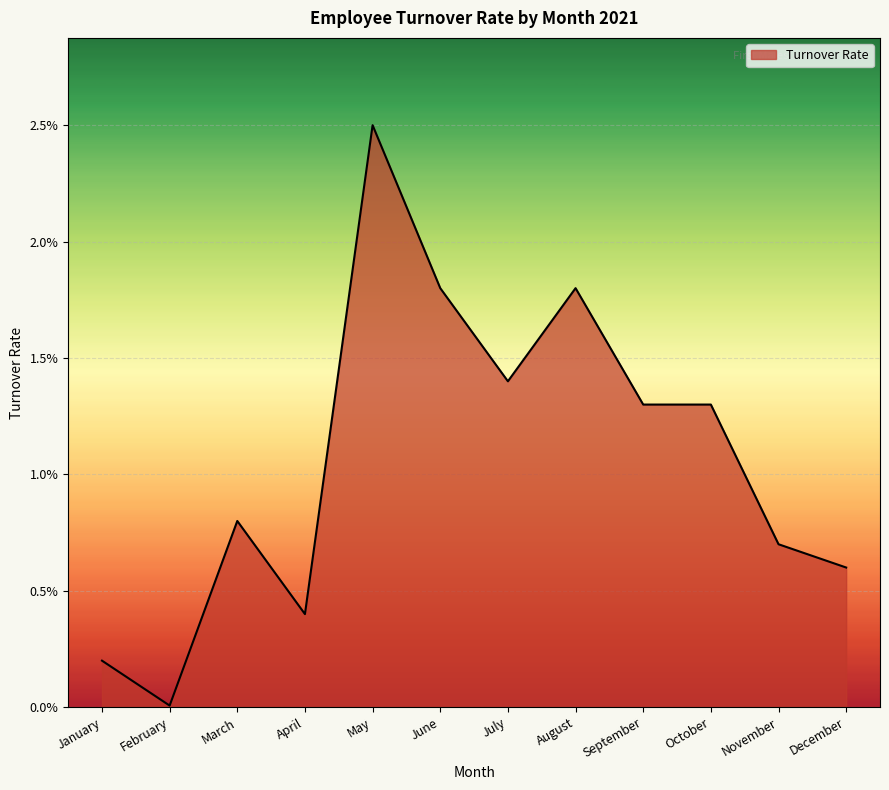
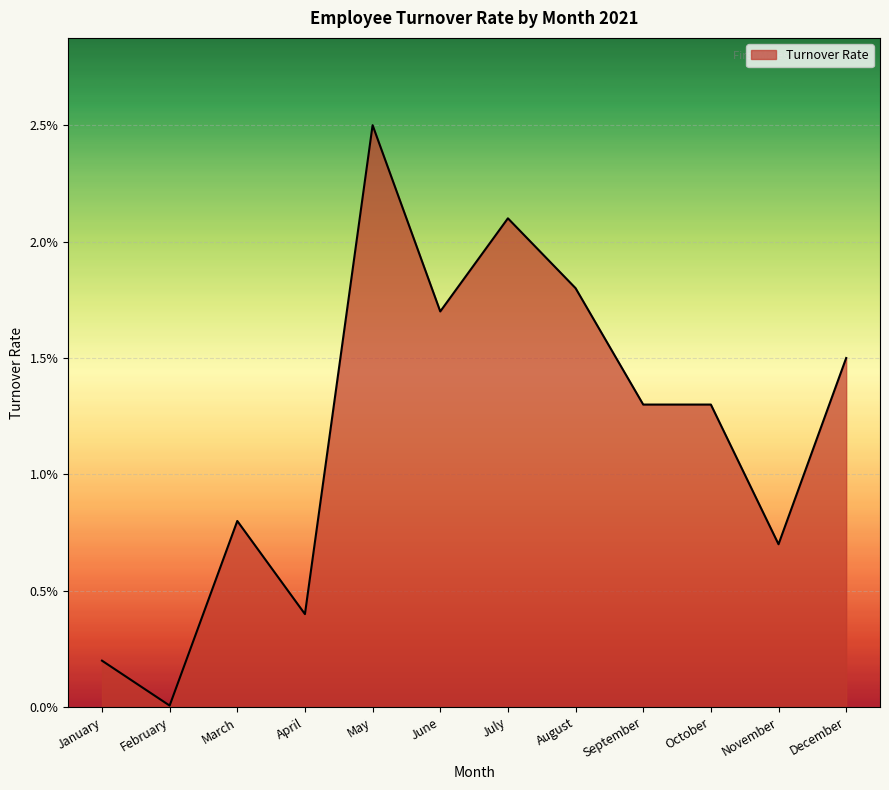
June: 1.80% -> 1.70%
July: 1.40% -> 2.10%
December: 0.60% -> 1.50%
